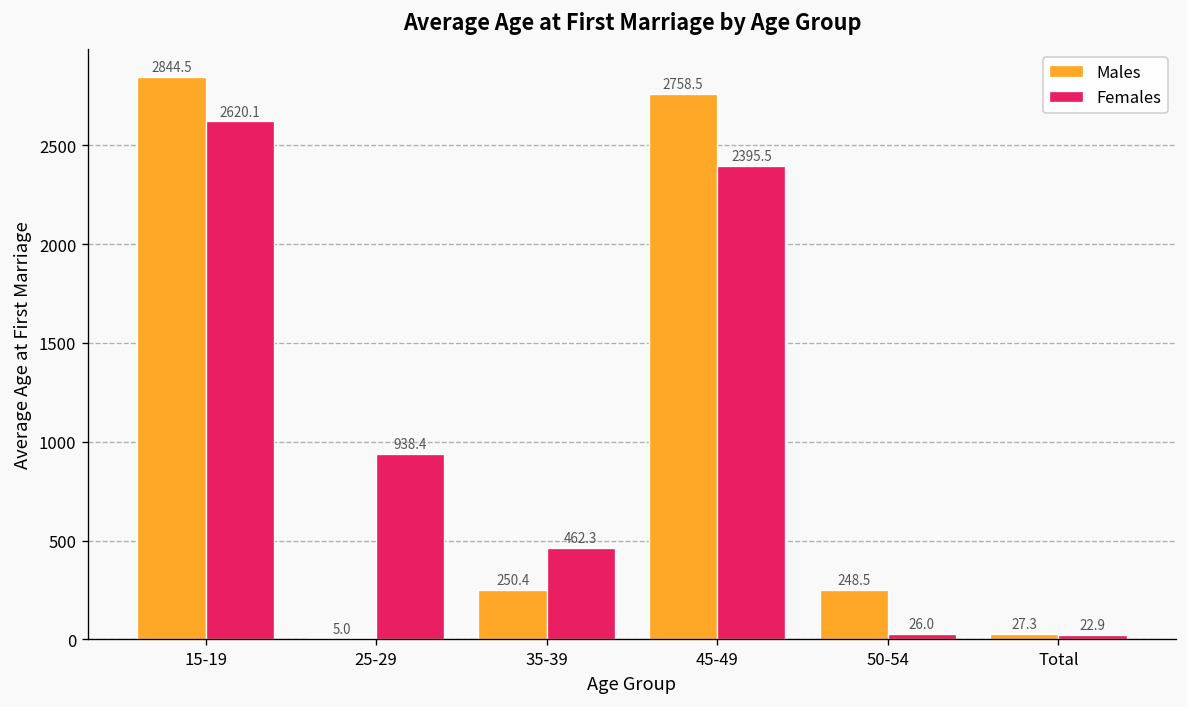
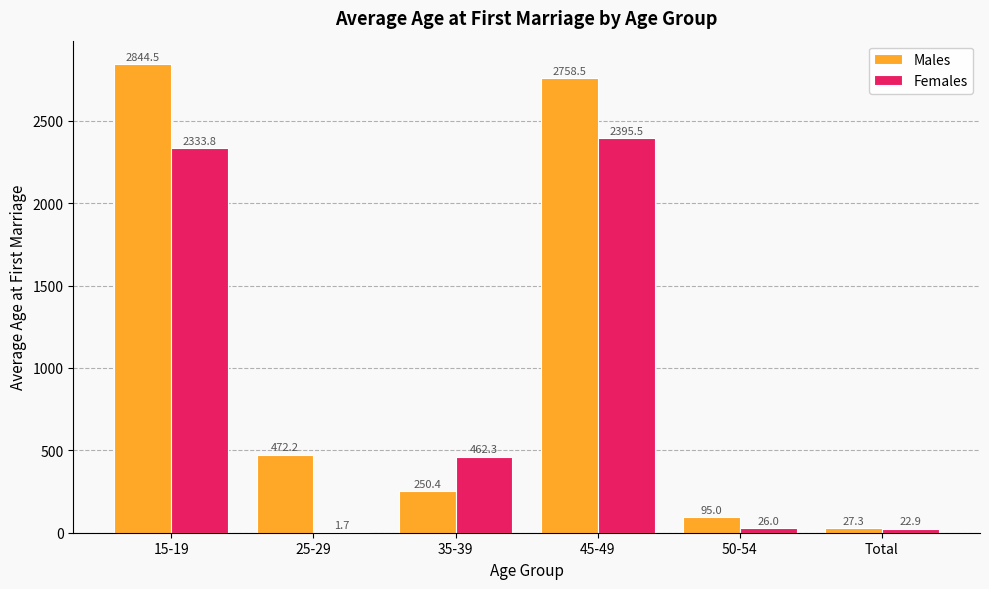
Females, 15-19: 2620.1 -> 2333.8
Males, 25-29: 5.0 -> 472.2
Females, 25-29: 938.4 -> 1.7
Males, 50-54: 248.5 -> 95.0
